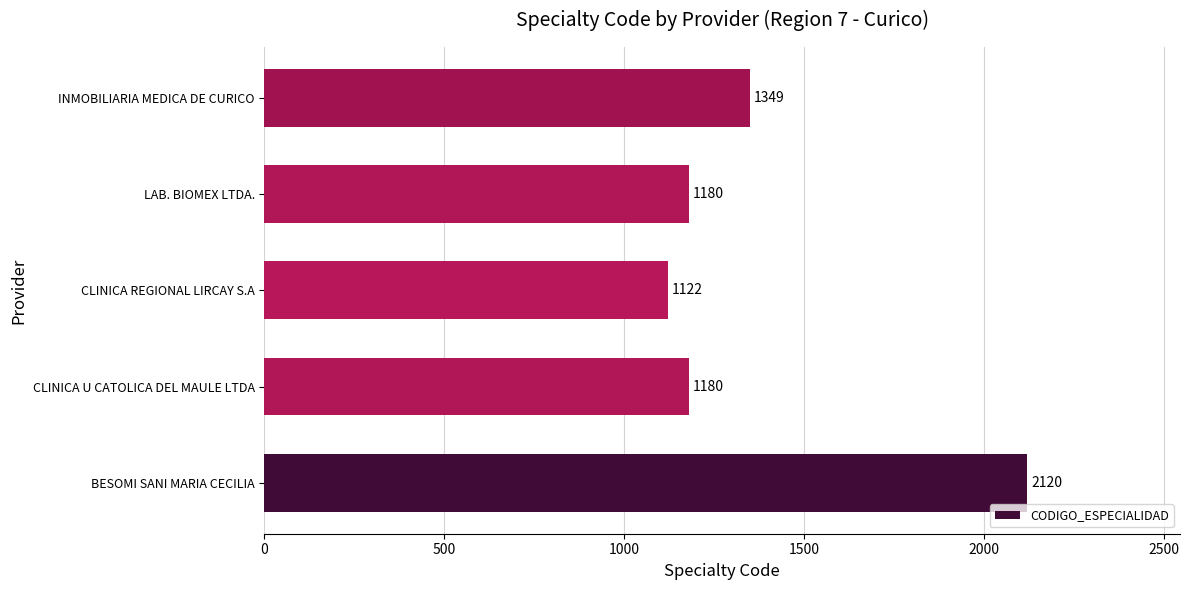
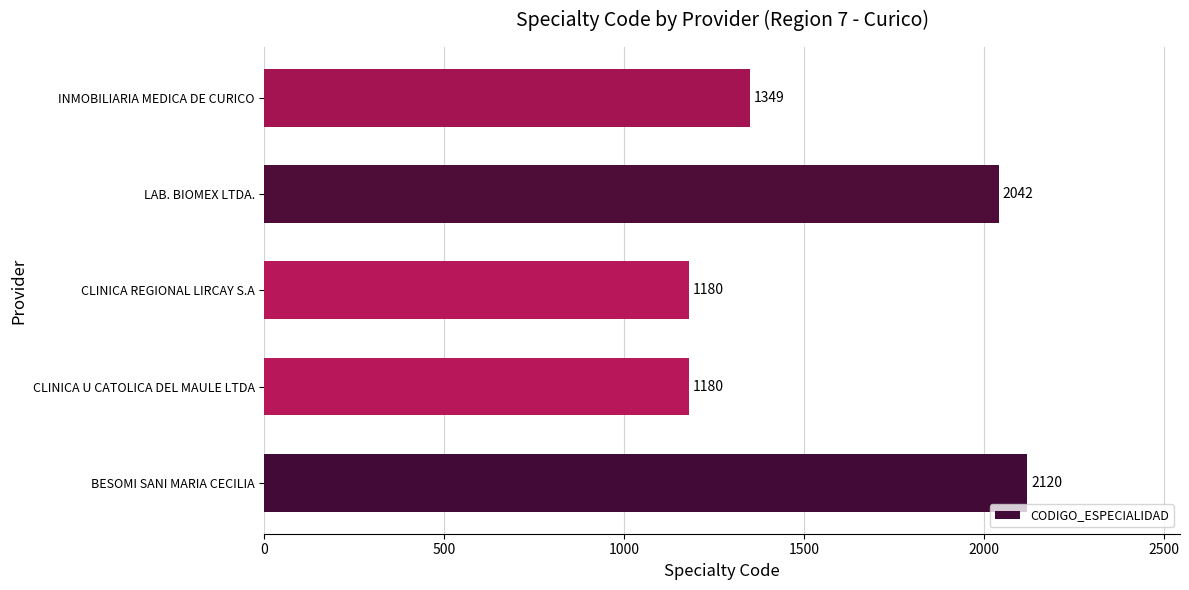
LAB. BIOMEX LTDA.: 1180 -> 2042
CLINICA REGIONAL LIRCAY S.A: 1122 -> 1180
